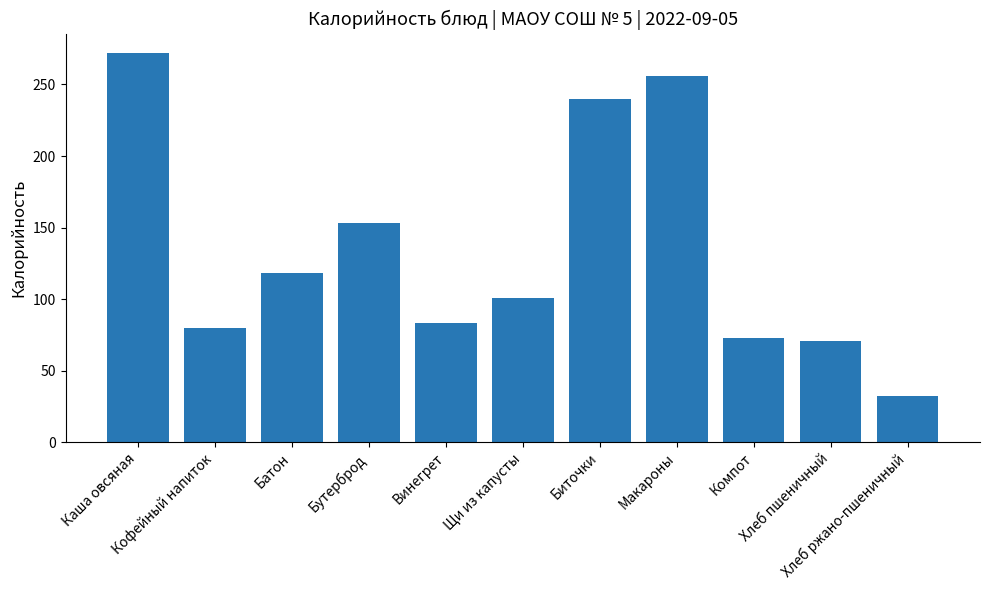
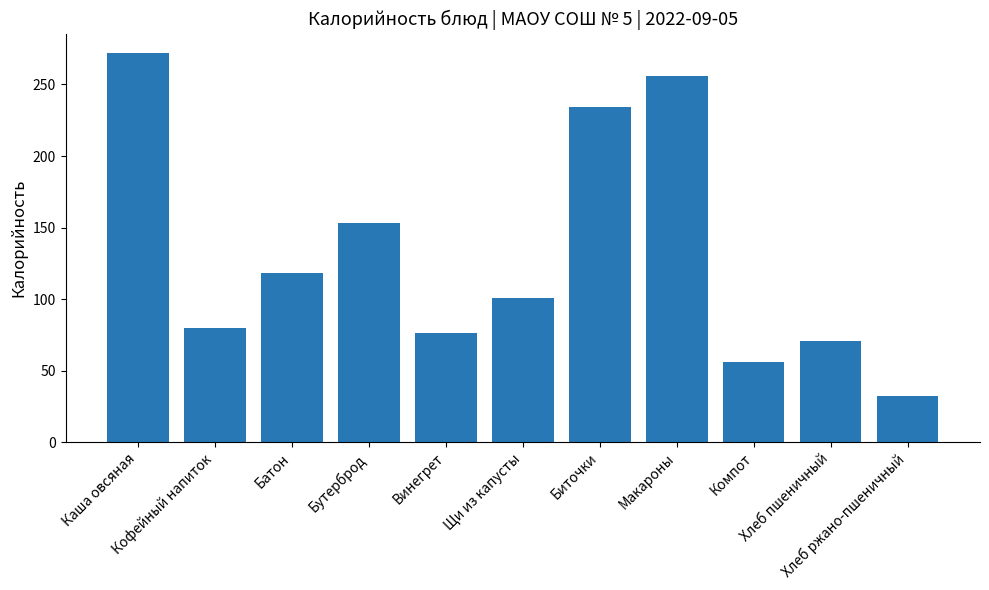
Винегрет: 83 -> 76
Биточки: 240 -> 234
Компот: 73 -> 56
